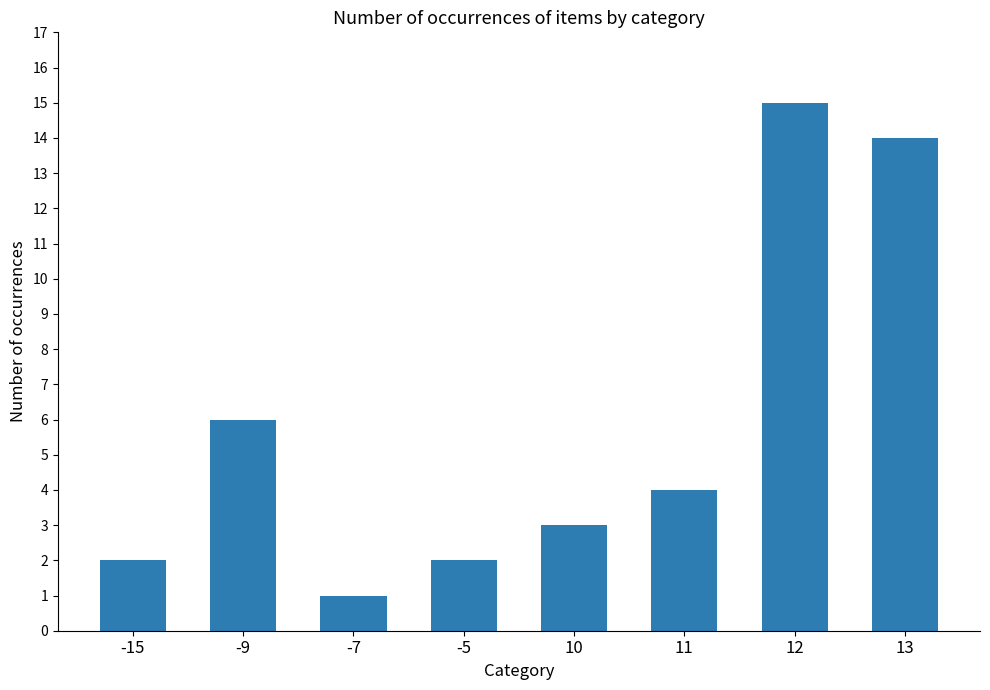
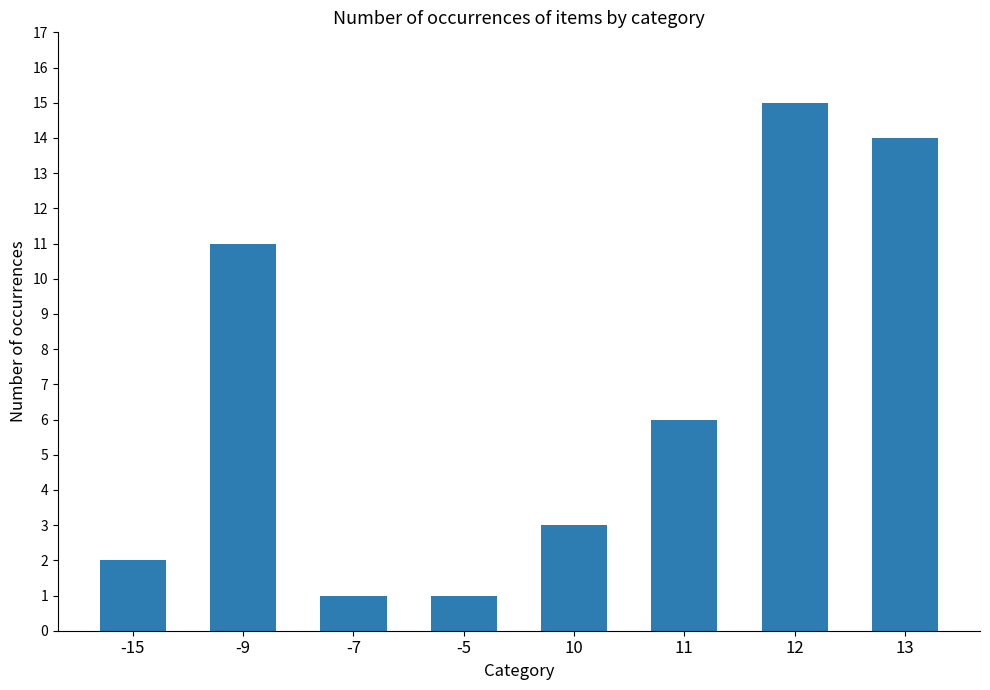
-9: 6 -> 11
-5: 2 -> 1
11: 4 -> 6
